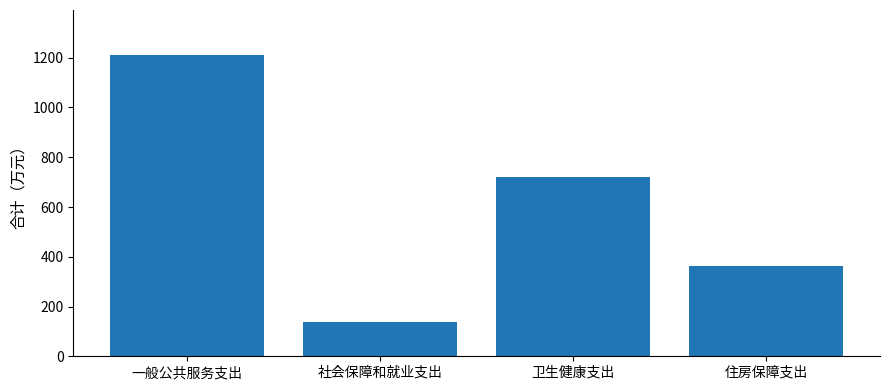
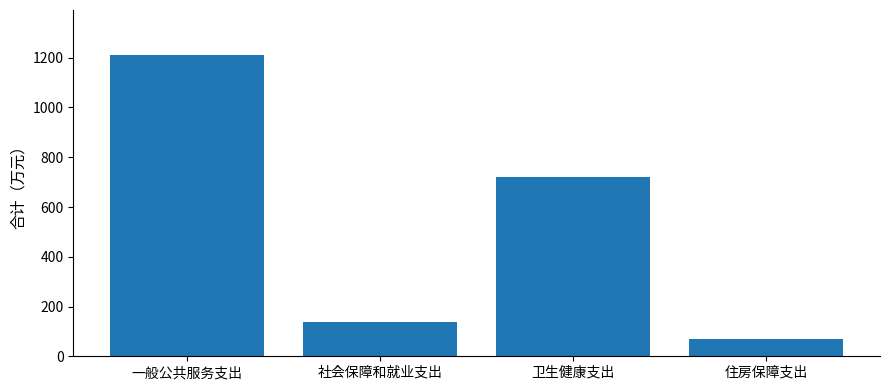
住房保障支出: 360 -> 70
